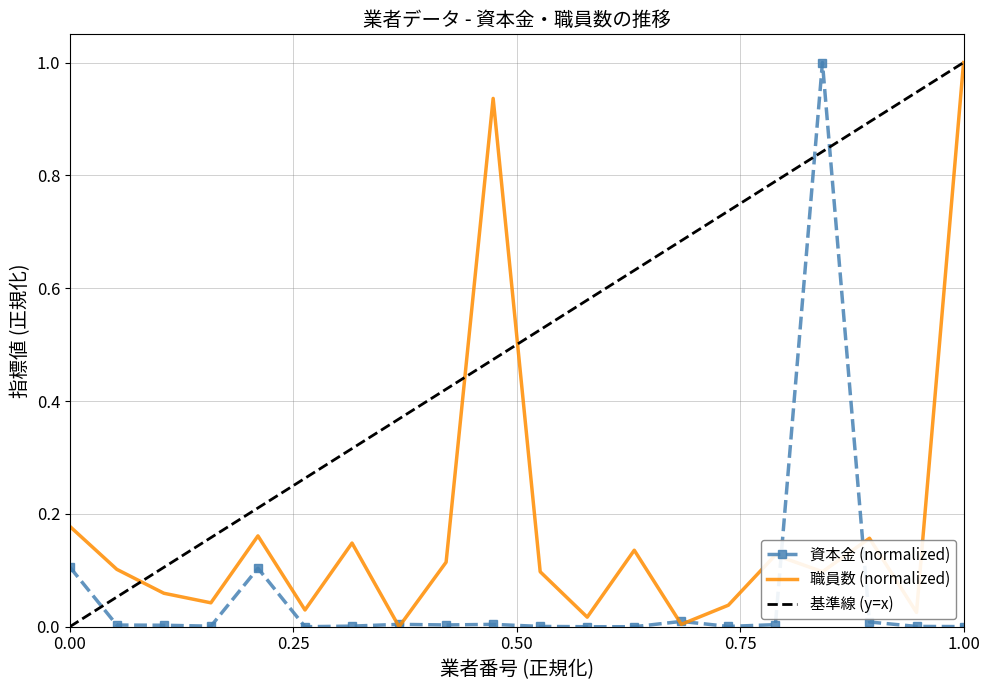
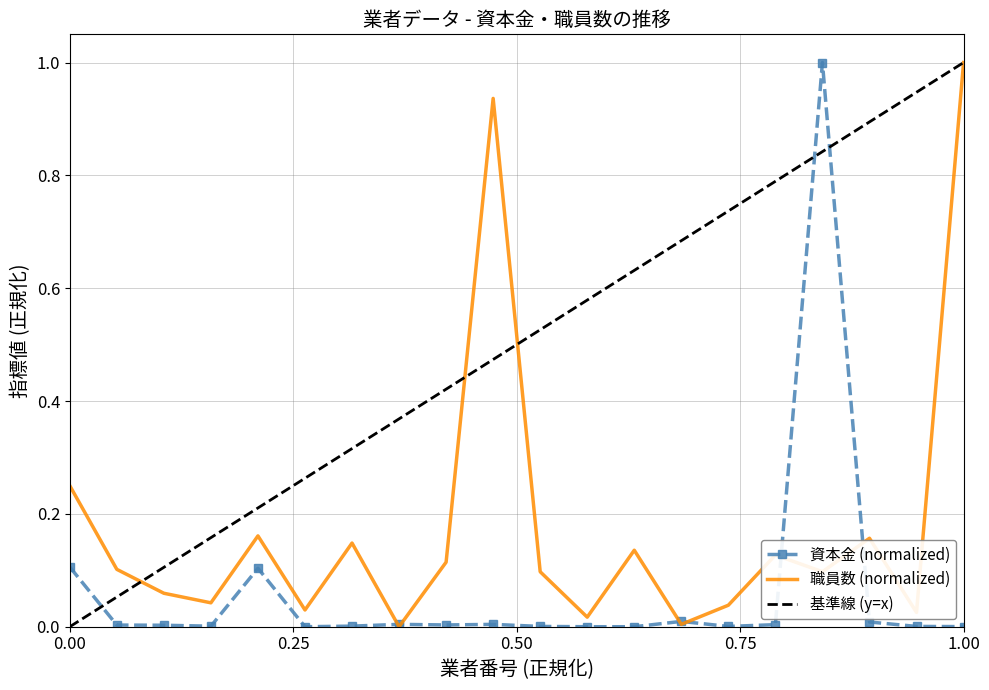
職員数 (normalized), 0.00: 0.18 -> 0.25
